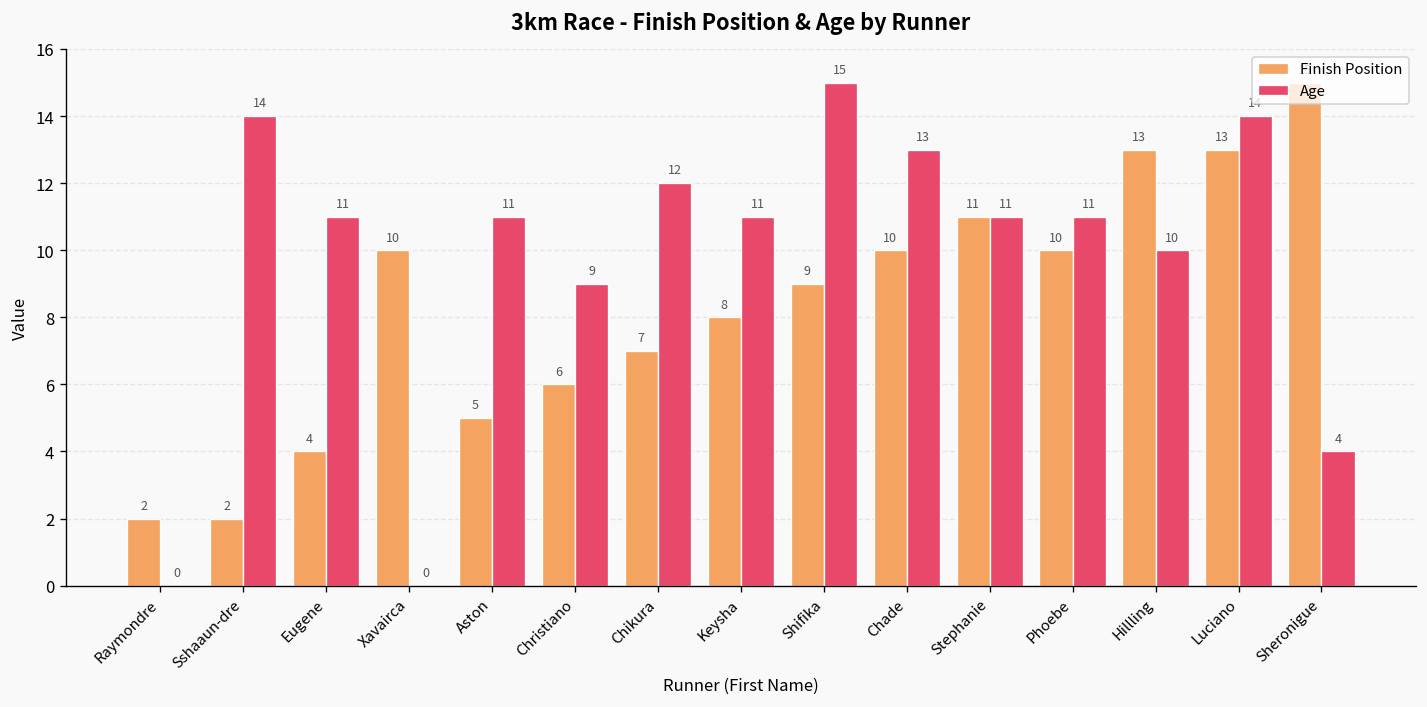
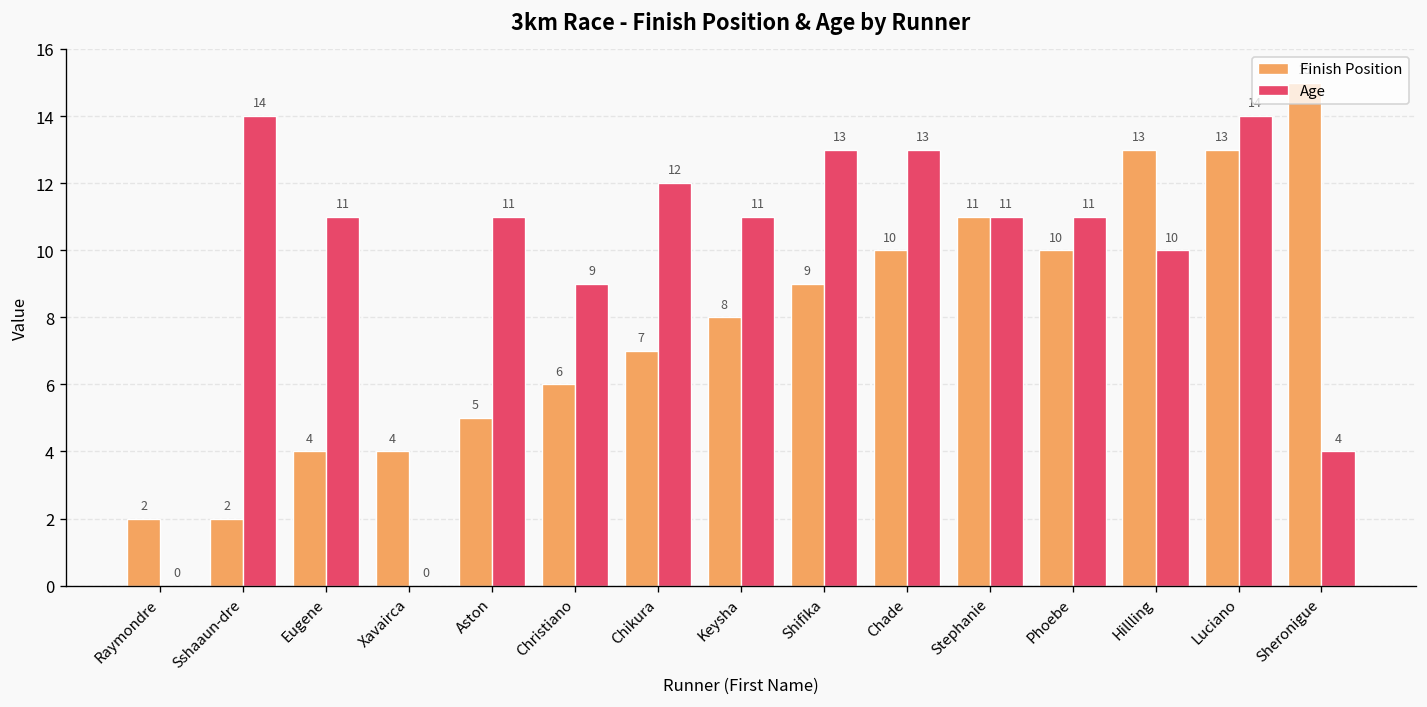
Finish Position, Xavairca: 10 -> 4
Age, Shifika: 15 -> 13
